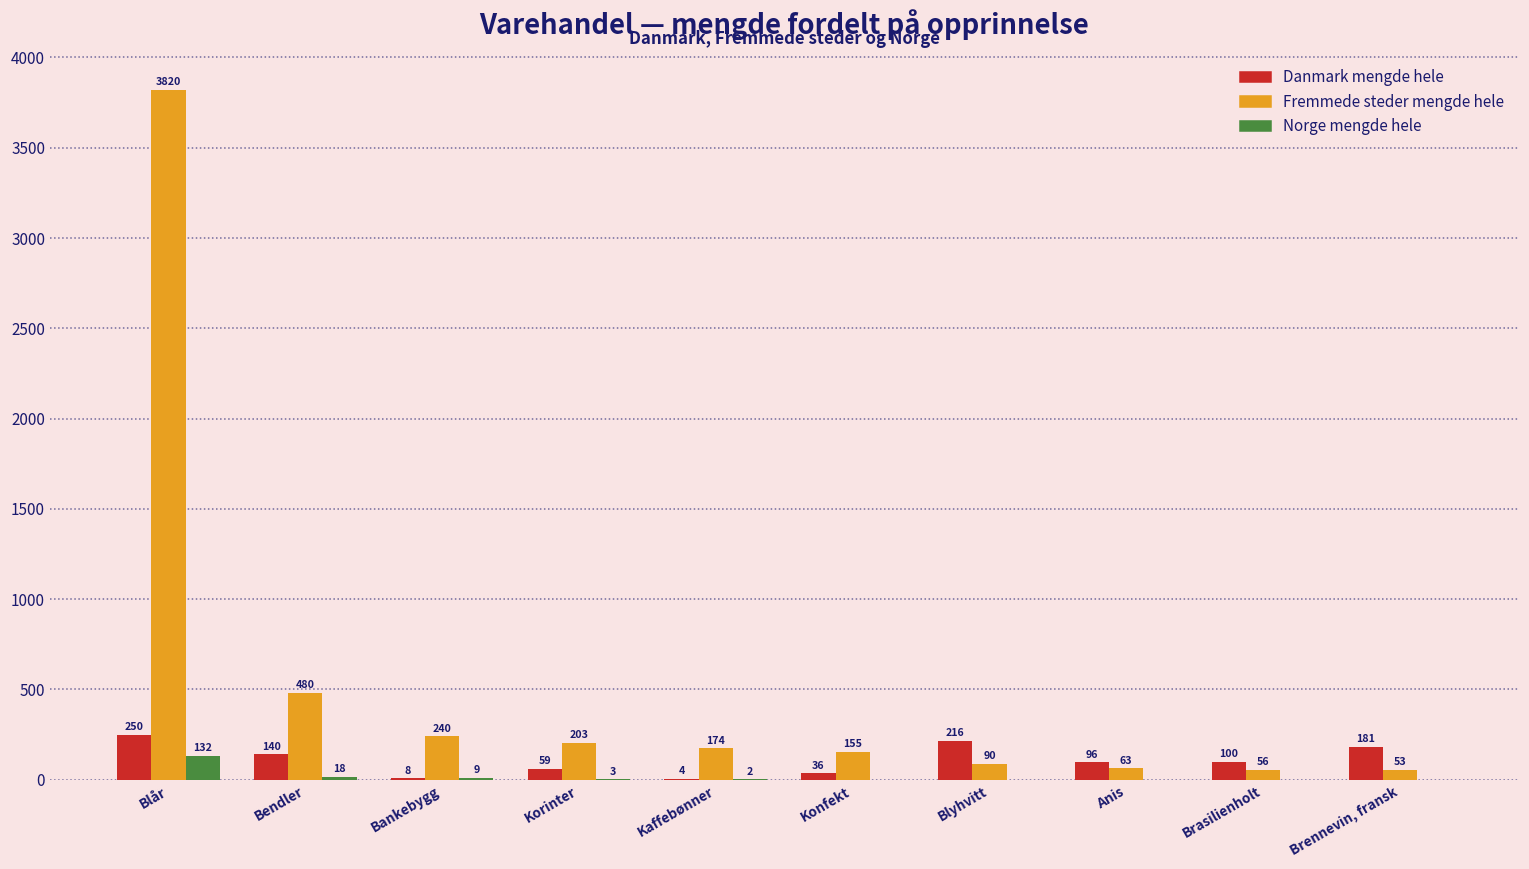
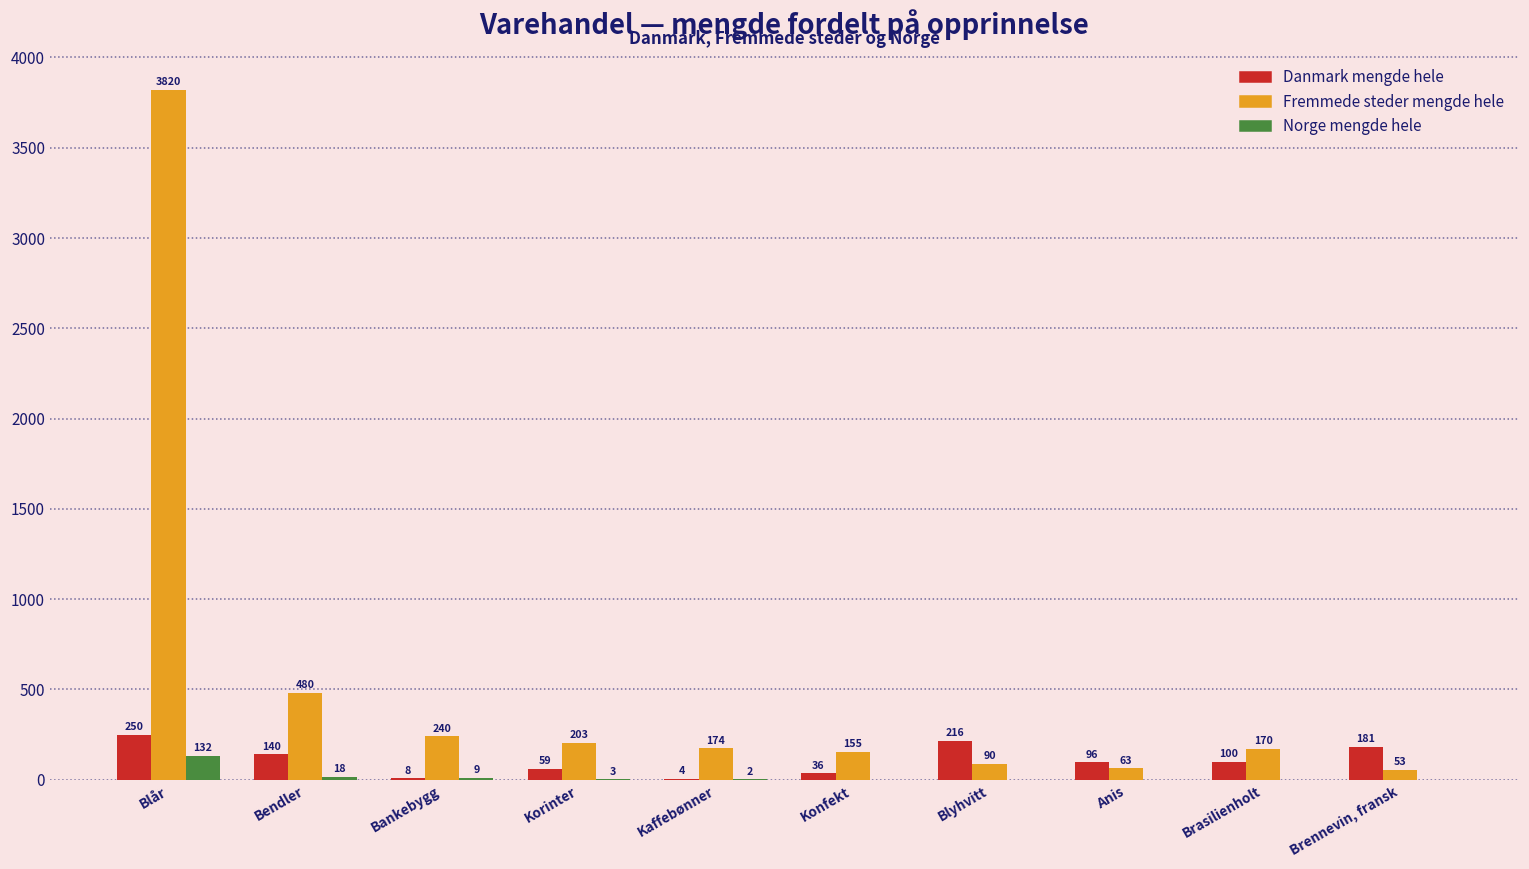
Fremmede steder mengde hele, Brasilienholt: 56 -> 170
